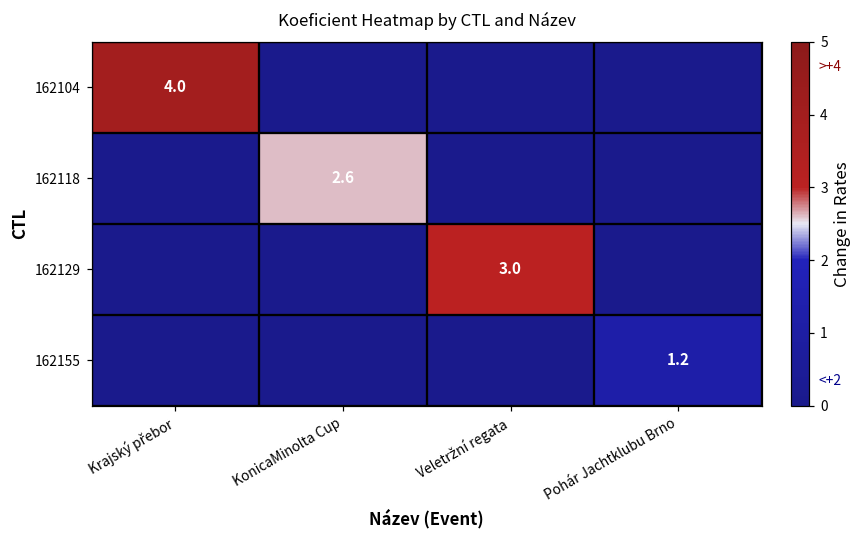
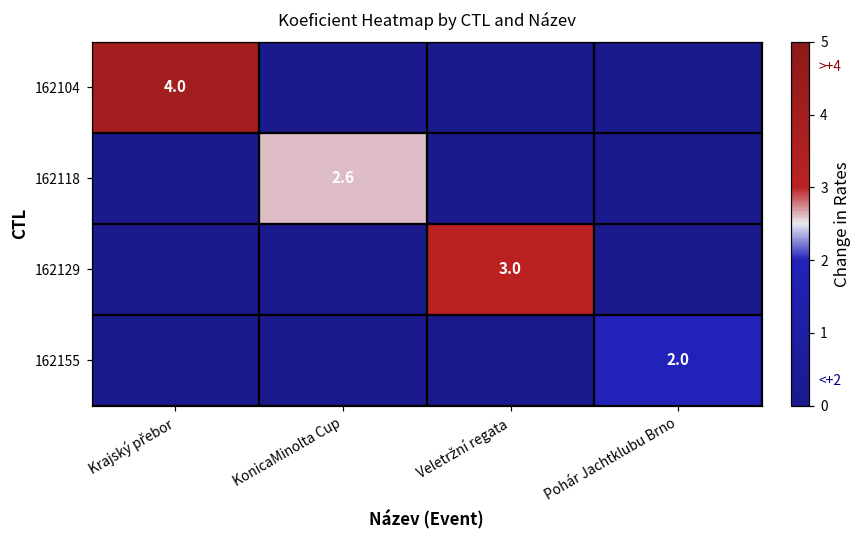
162155, Pohár Jachtklubu Brno: 1.2 -> 2.0
